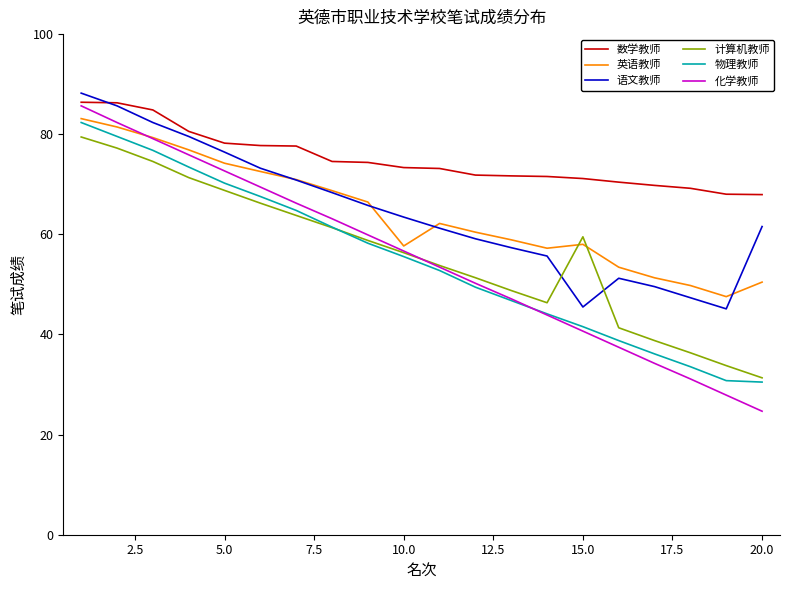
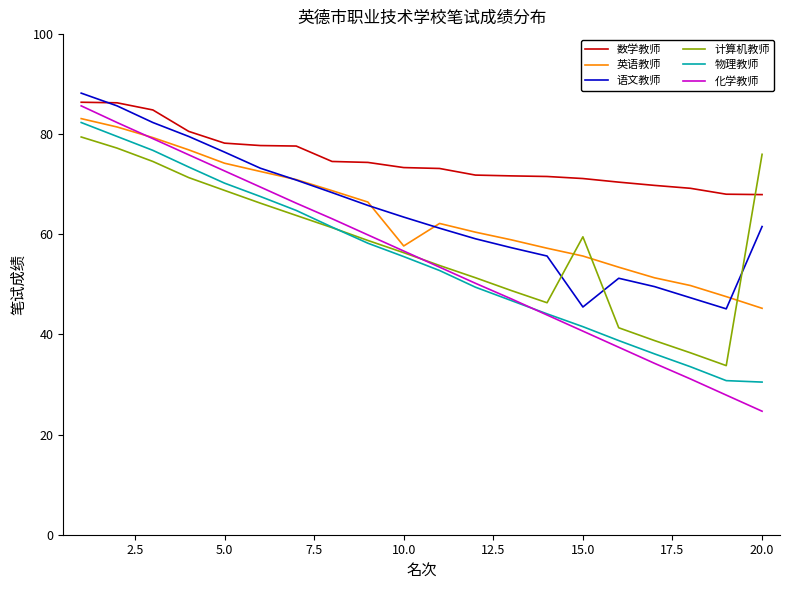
英语教师, 15.0: 58 -> 56
英语教师, 20.0: 50 -> 45
计算机教师, 20.0: 31 -> 76
